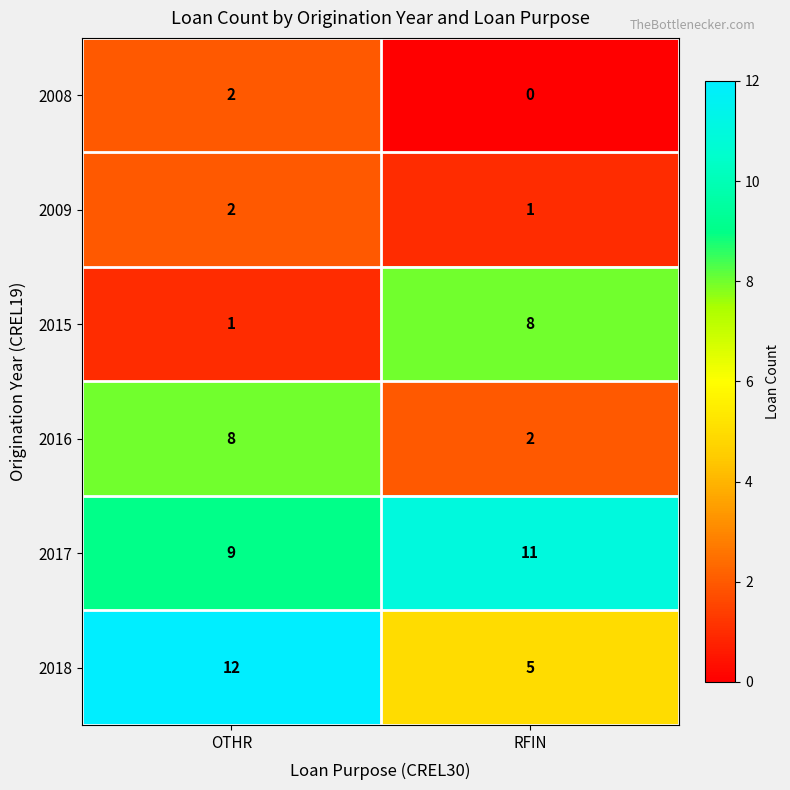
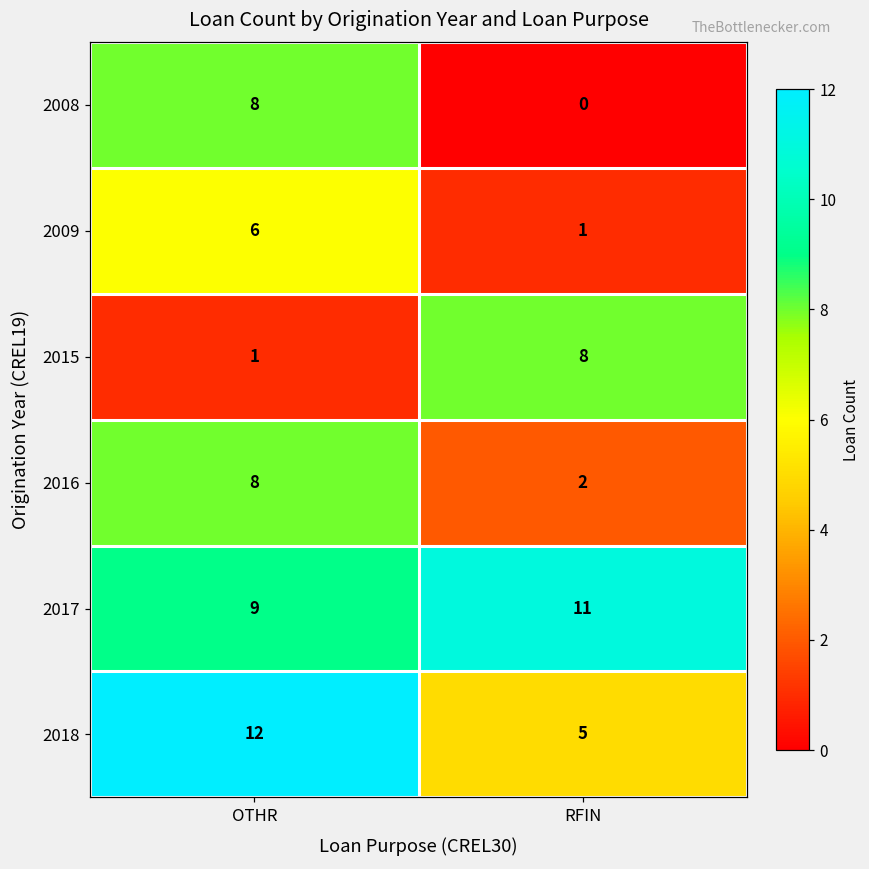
2008, OTHR: 2 -> 8
2009, OTHR: 2 -> 6
